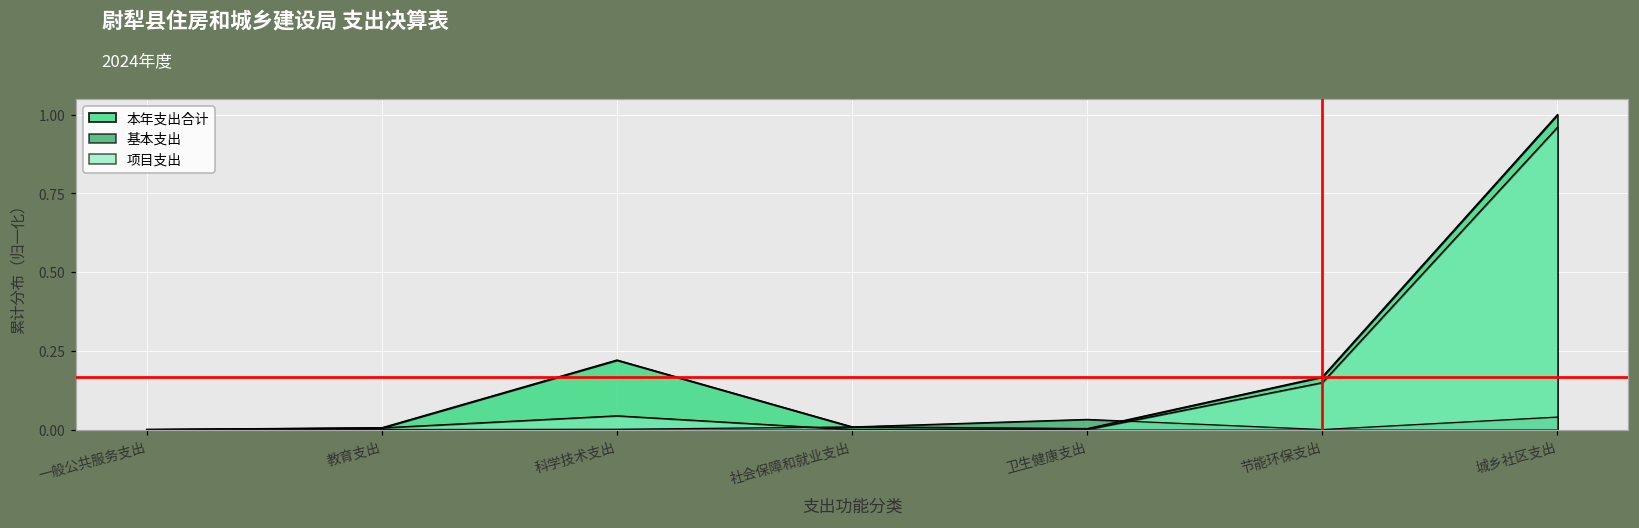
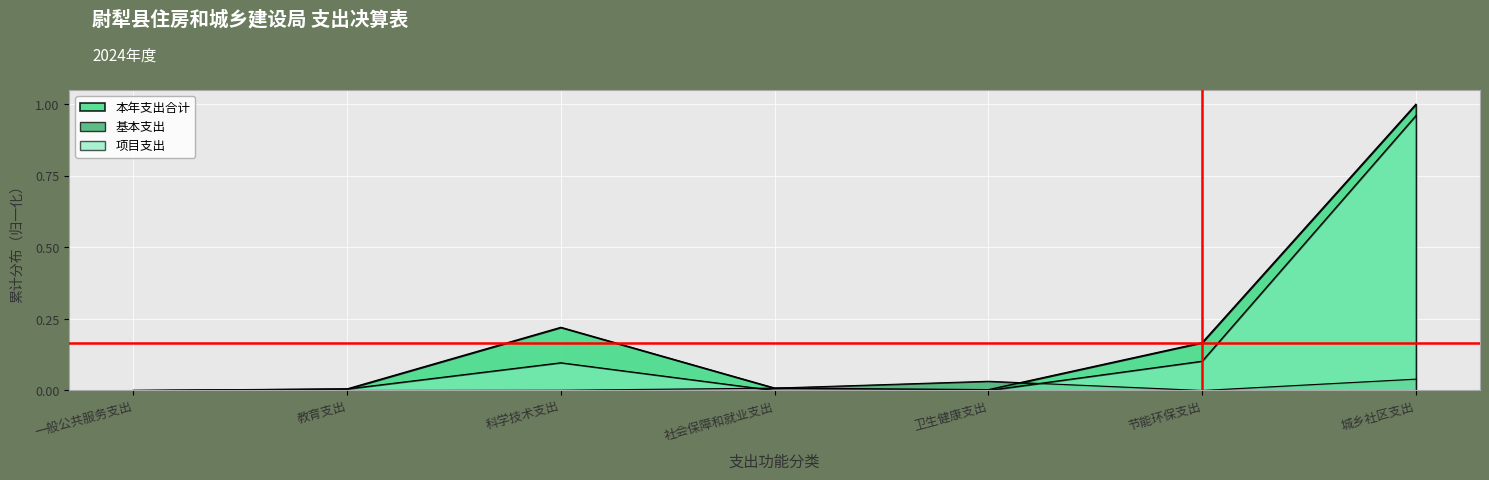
项目支出, 科学技术支出: 0.04 -> 0.10
项目支出, 节能环保支出: 0.15 -> 0.10
